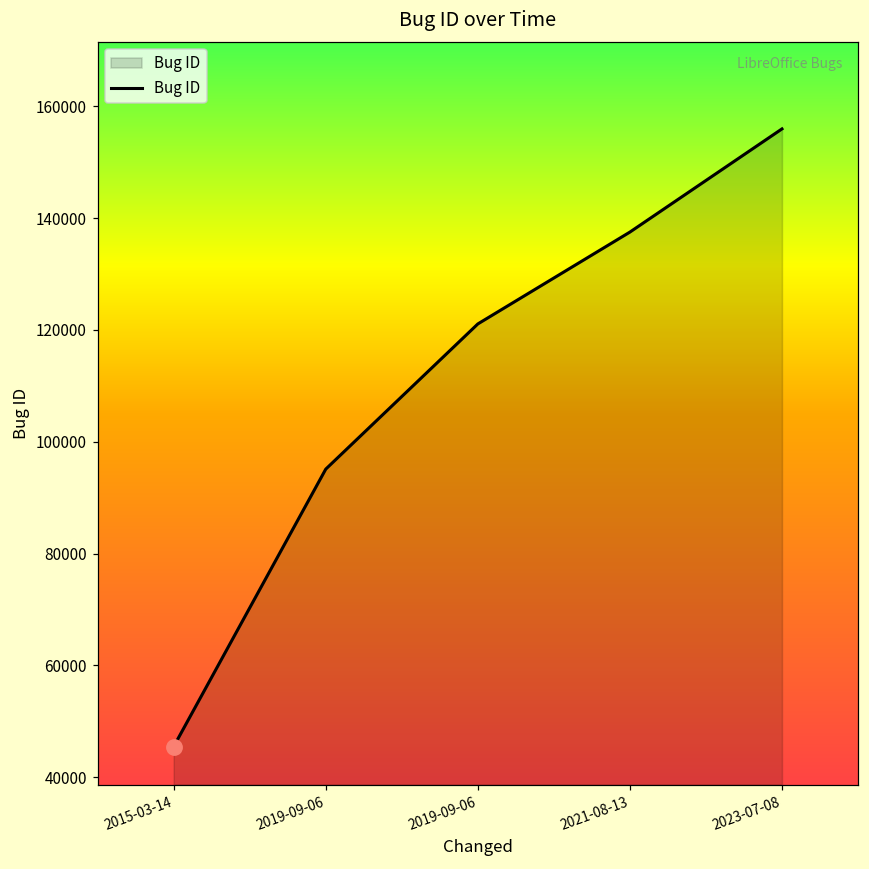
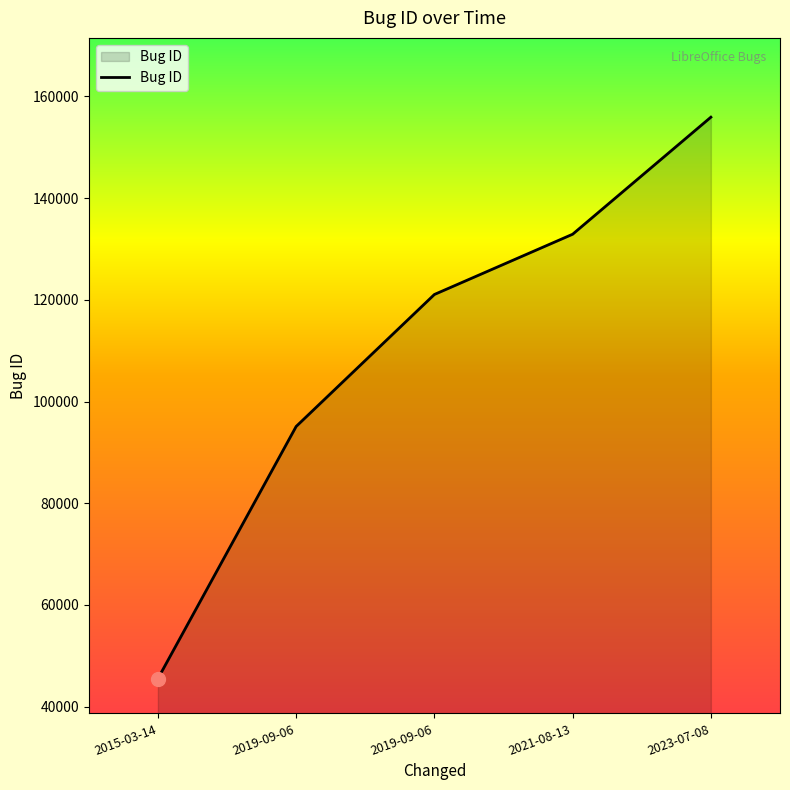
Bug ID, 2021-08-13: 137000 -> 133000
